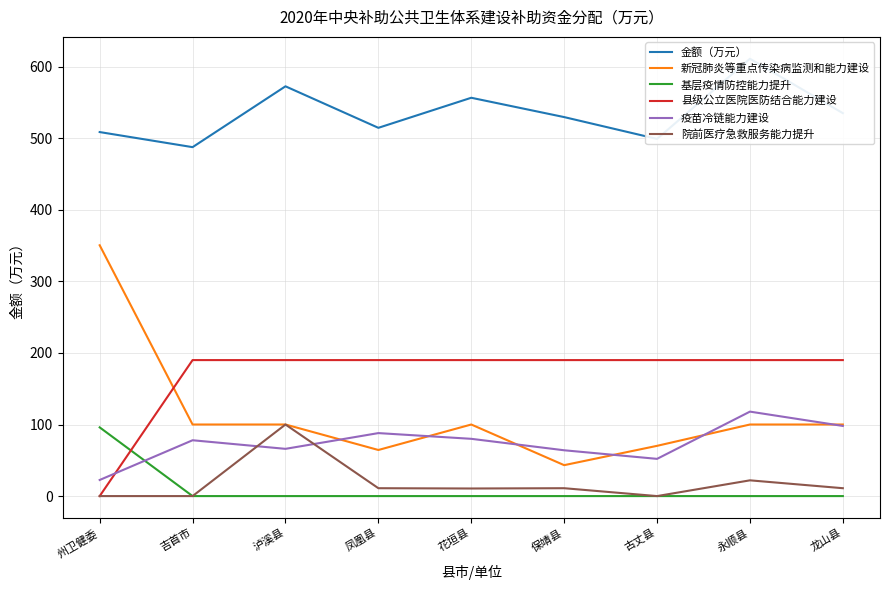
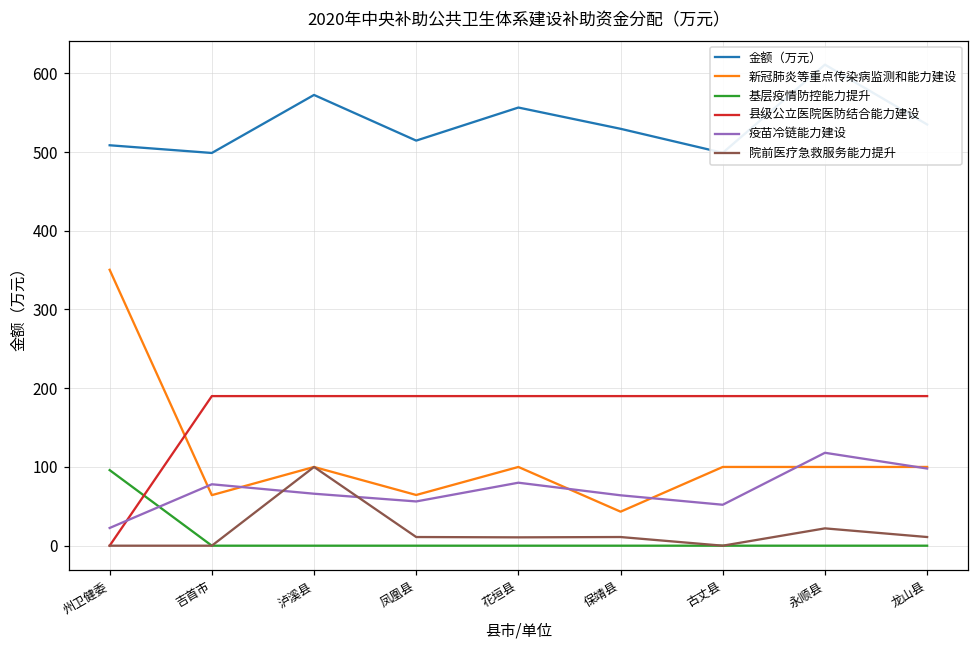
金额（万元）, 吉首市: 490 -> 500
新冠肺炎等重点传染病监测和能力建设, 吉首市: 100 -> 60
疫苗冷链能力建设, 凤凰县: 90 -> 60
新冠肺炎等重点传染病监测和能力建设, 古丈县: 70 -> 100
